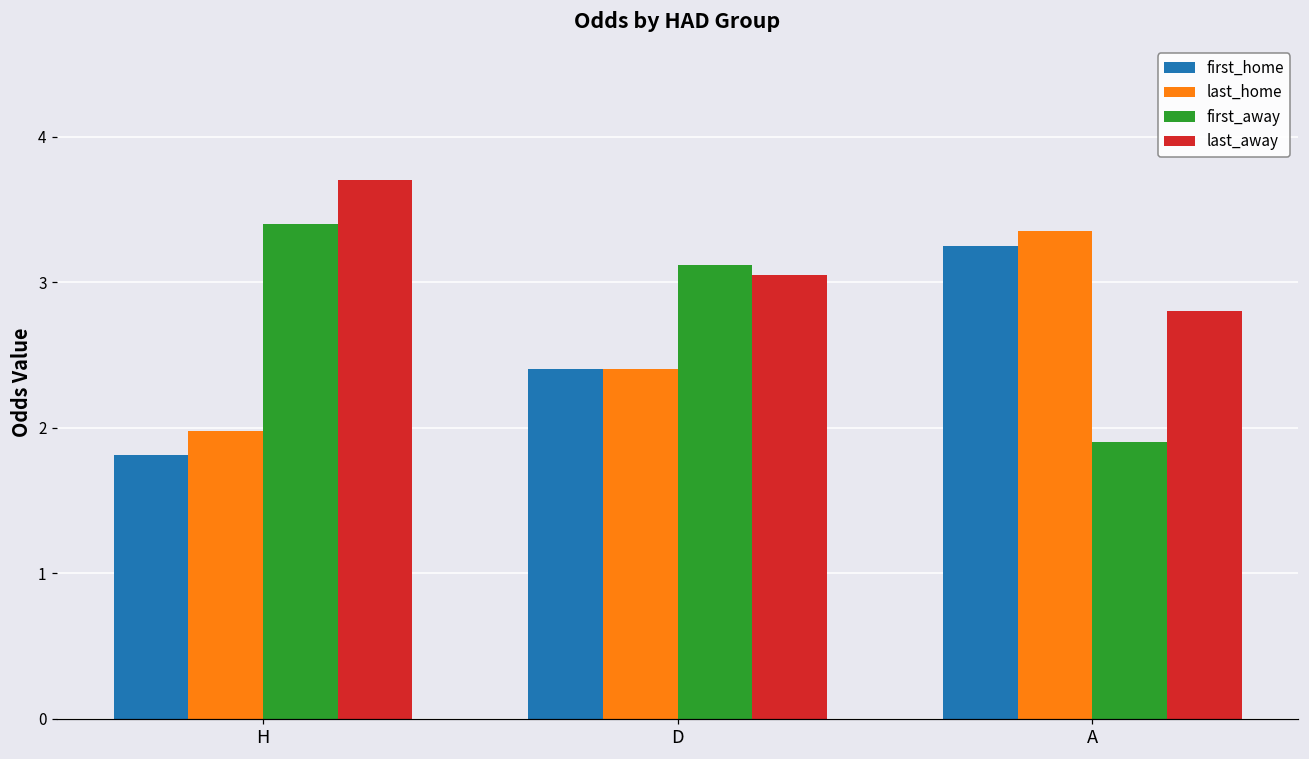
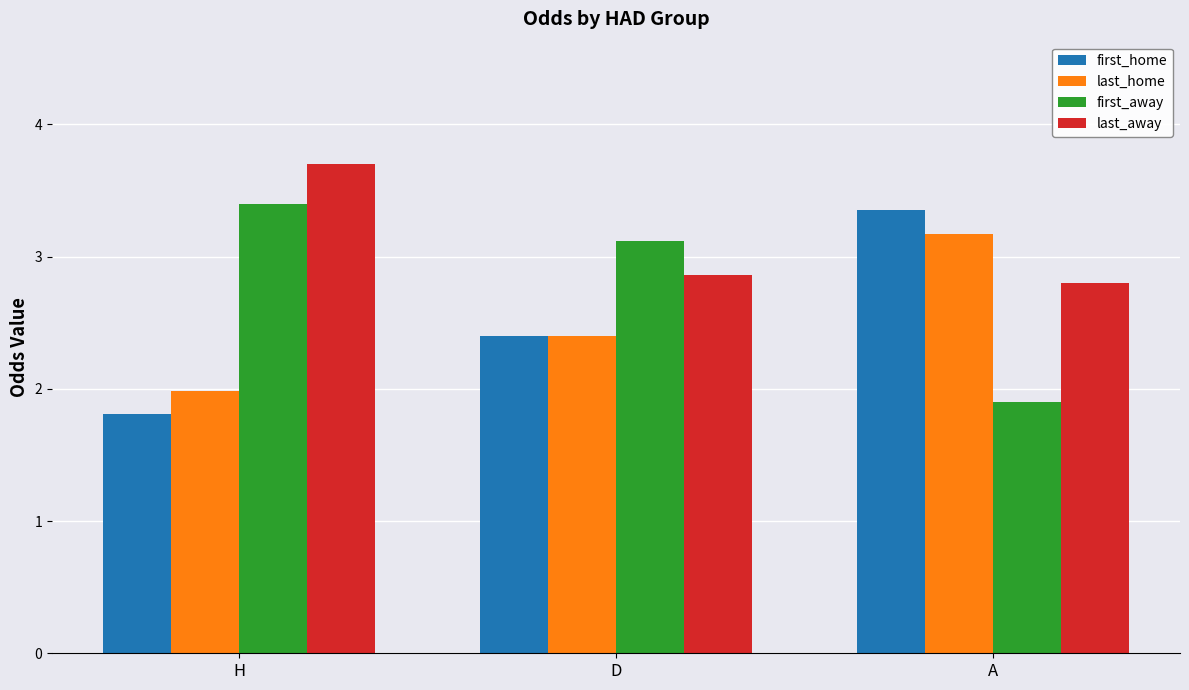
last_away, D: 3.05 -> 2.86
first_home, A: 3.25 -> 3.35
last_home, A: 3.35 -> 3.17
